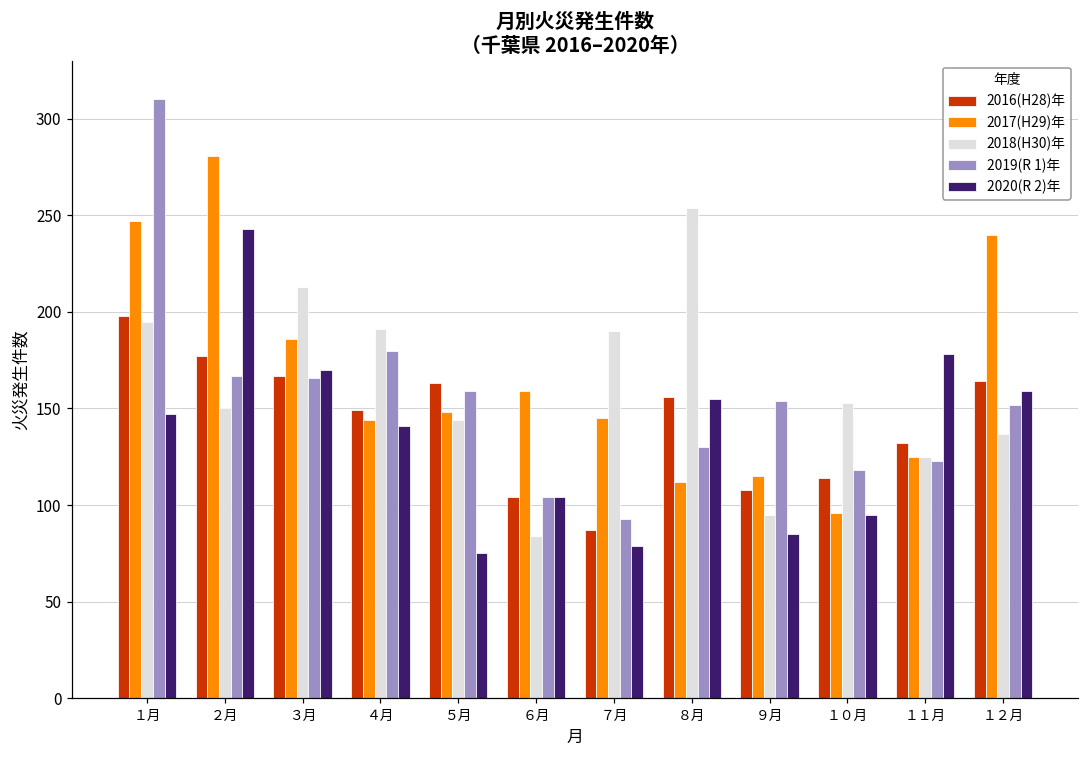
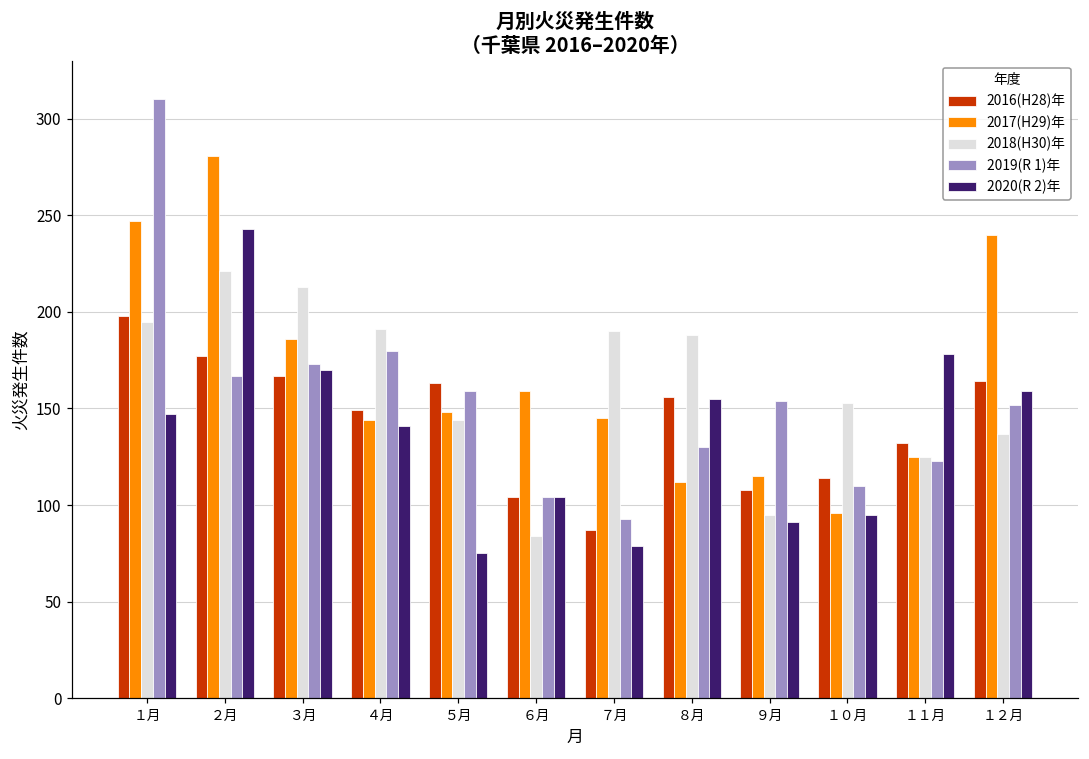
2018(H30)年, ２月: 150 -> 221
2019(R 1)年, ３月: 166 -> 173
2018(H30)年, ８月: 254 -> 188
2020(R 2)年, ９月: 85 -> 91
2019(R 1)年, １０月: 118 -> 110
